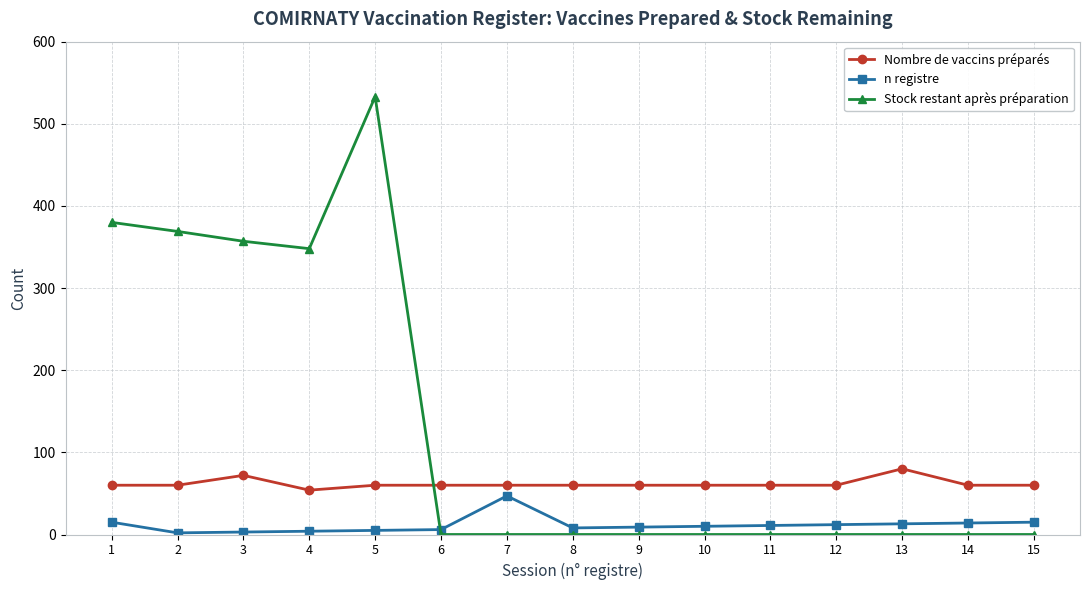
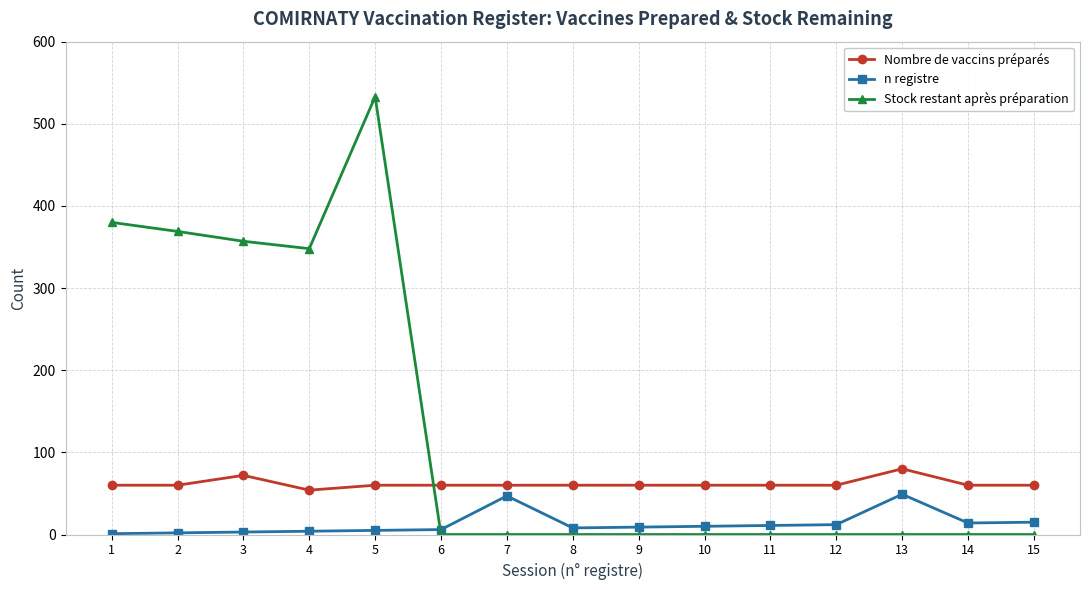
n registre, 1: 20 -> 0
n registre, 13: 10 -> 50
